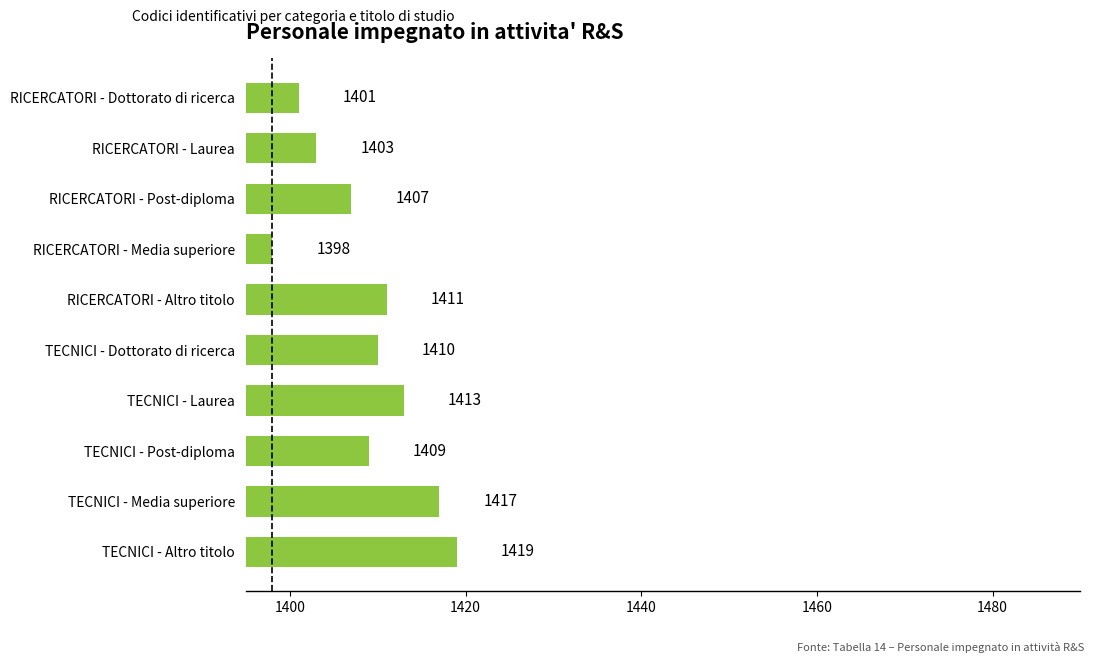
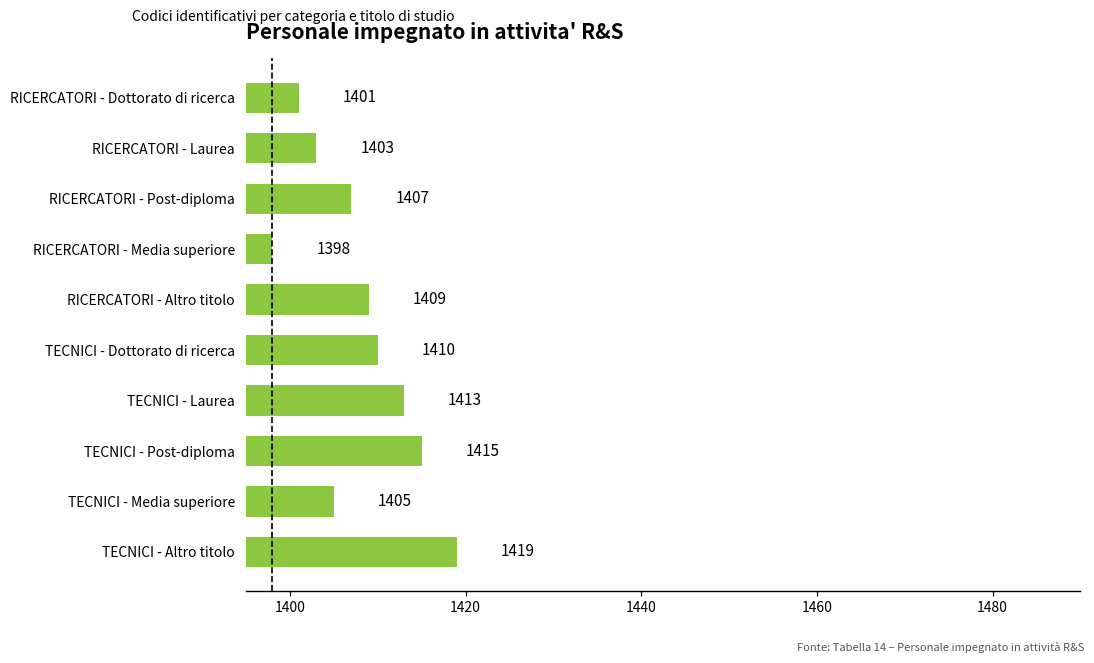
RICERCATORI - Altro titolo: 1411 -> 1409
TECNICI - Post-diploma: 1409 -> 1415
TECNICI - Media superiore: 1417 -> 1405
